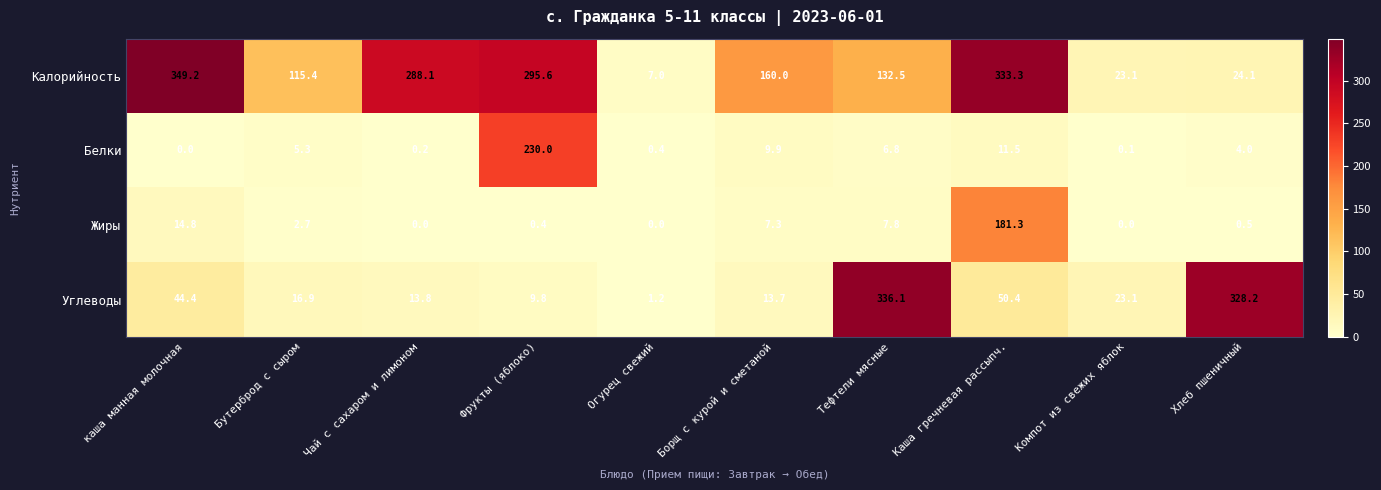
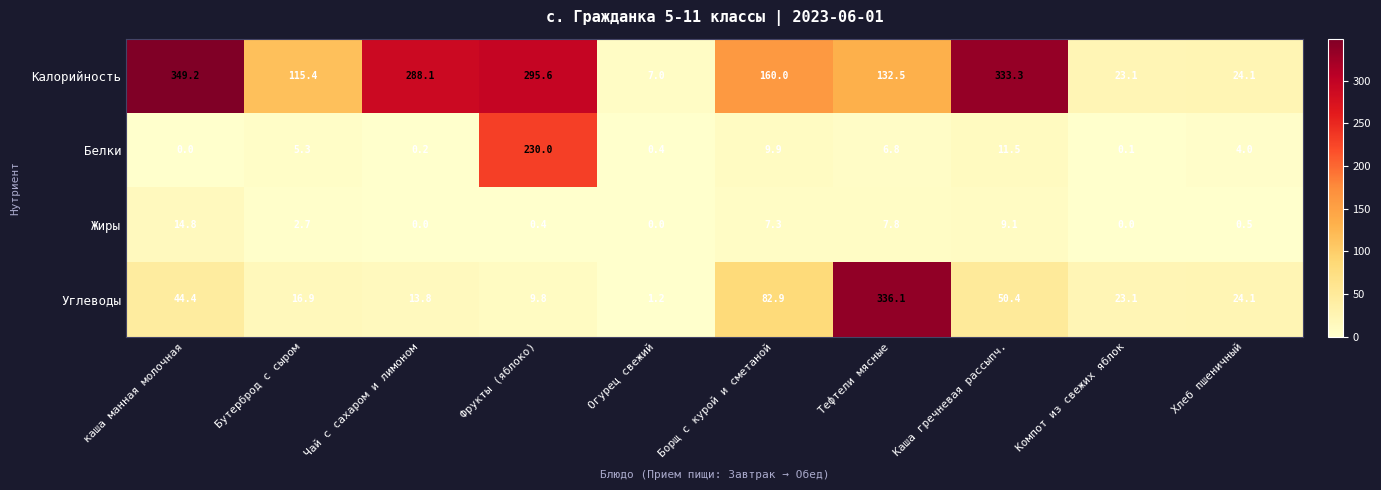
Жиры, Каша гречневая рассыпч.: 181.3 -> 9.1
Углеводы, Борщ с курой и сметаной: 13.7 -> 82.9
Углеводы, Хлеб пшеничный: 328.2 -> 24.1
